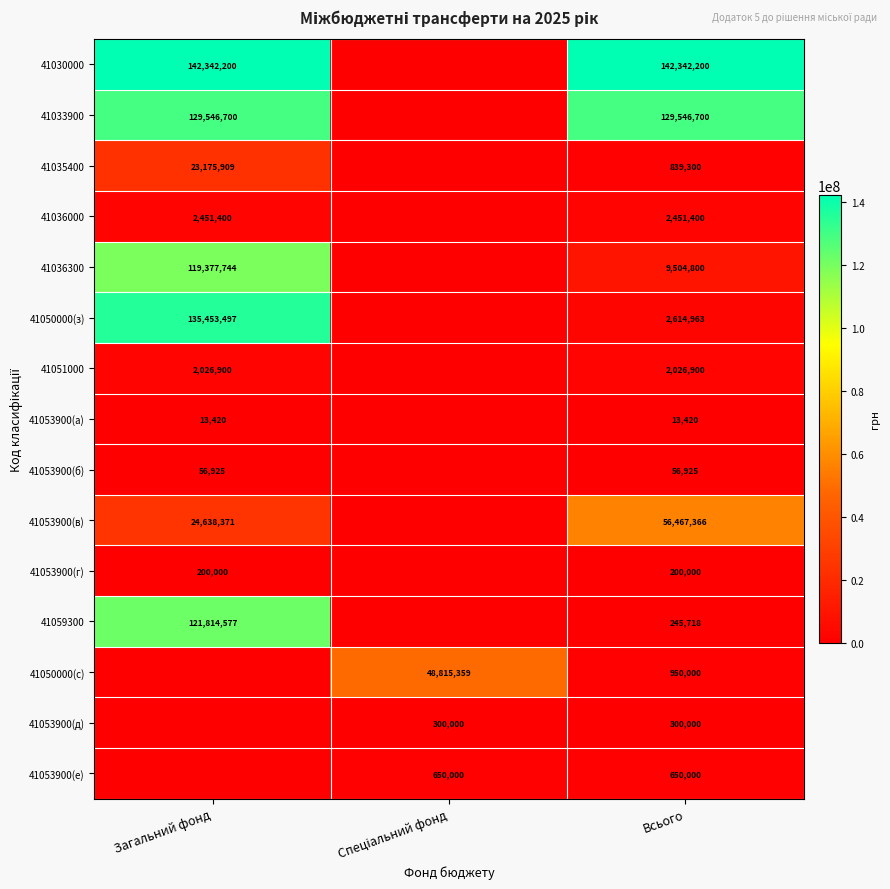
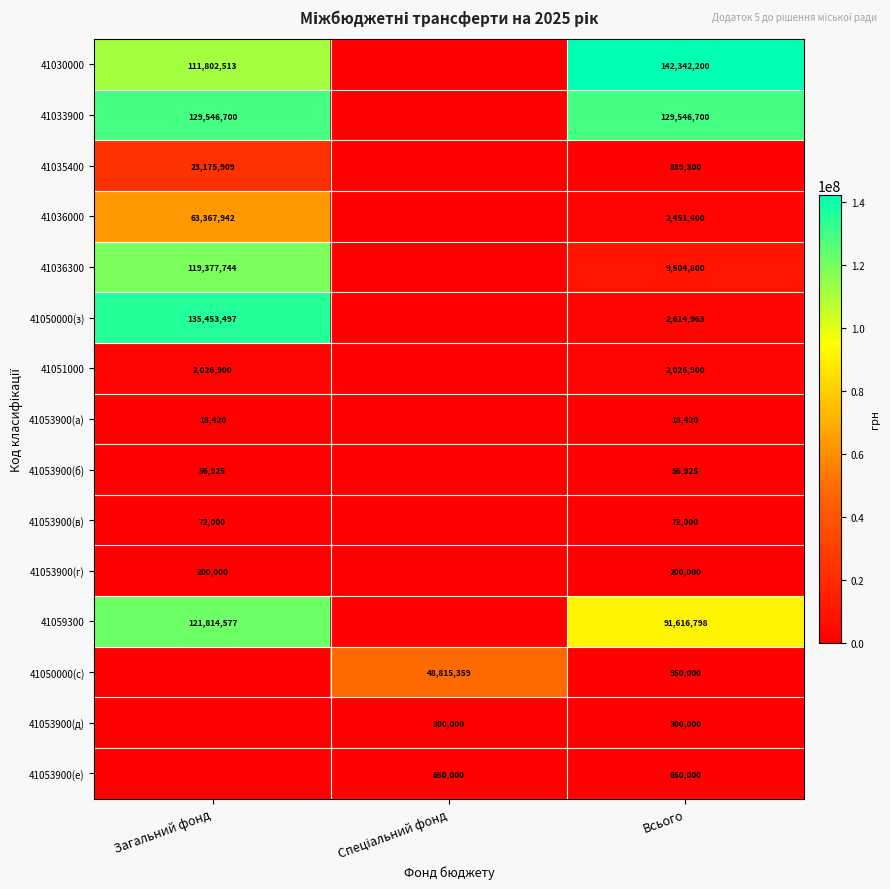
41030000, Загальний фонд: 142,342,200 -> 111,802,513
41036000, Загальний фонд: 2,451,400 -> 63,367,942
41053900(в), Загальний фонд: 24,638,371 -> 72,000
41053900(в), Всього: 56,467,366 -> 72,000
41059300, Всього: 245,718 -> 91,616,798
